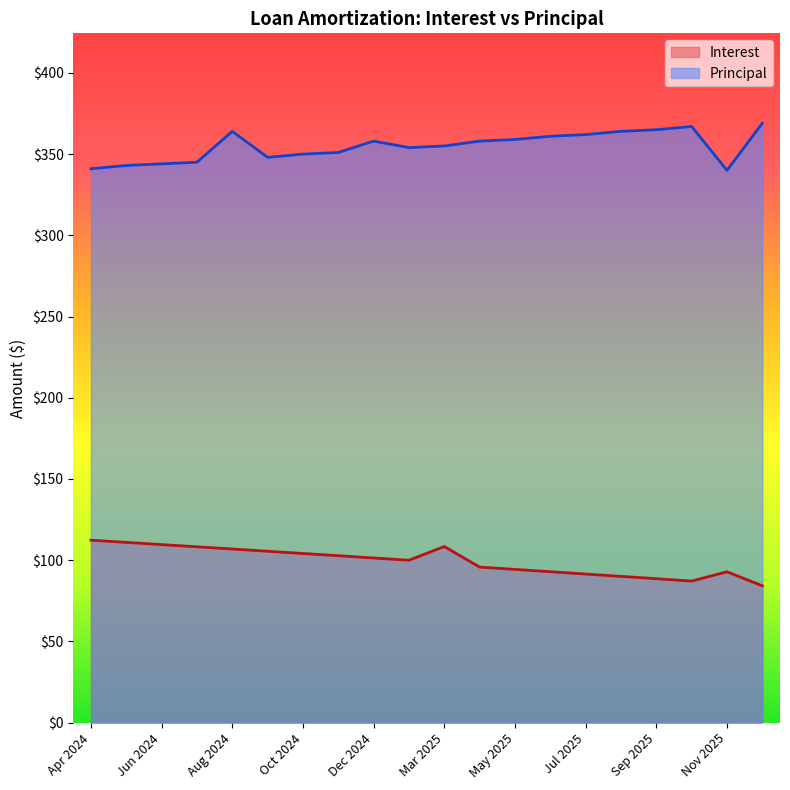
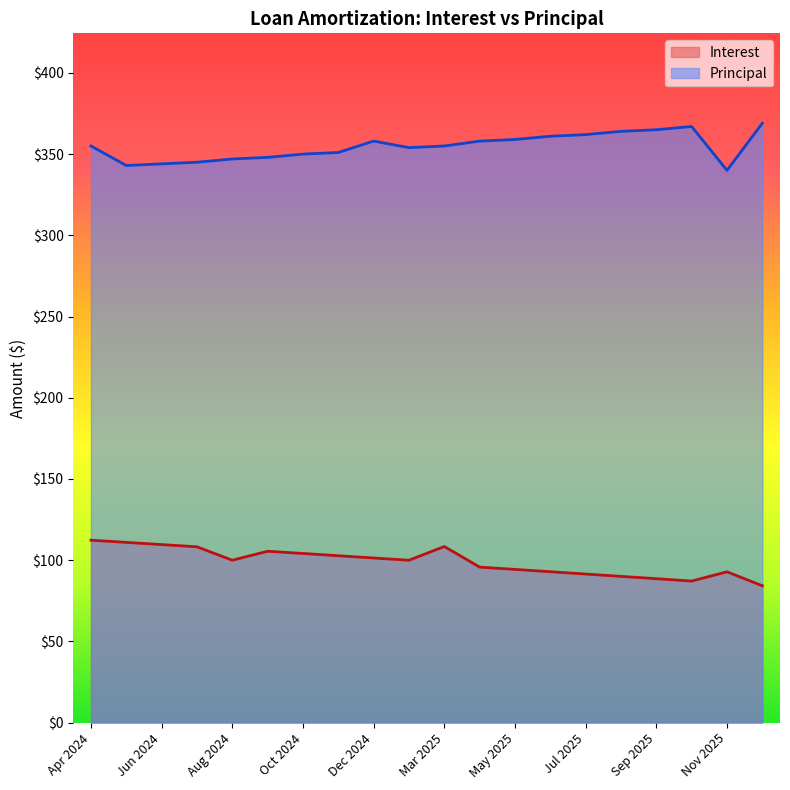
Principal, Apr 2024: $341 -> $355
Interest, Aug 2024: $107 -> $100
Principal, Aug 2024: $364 -> $347
